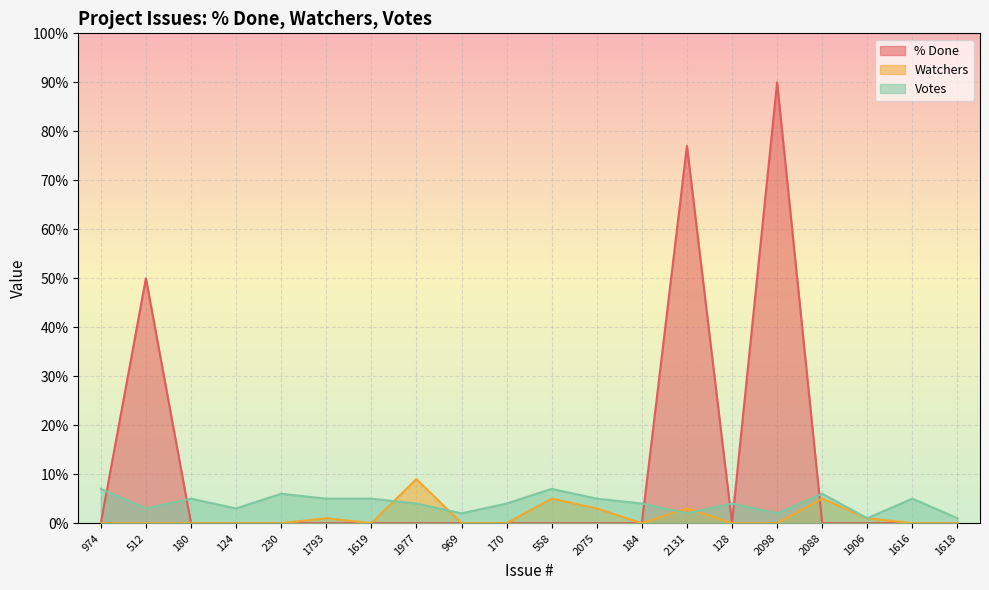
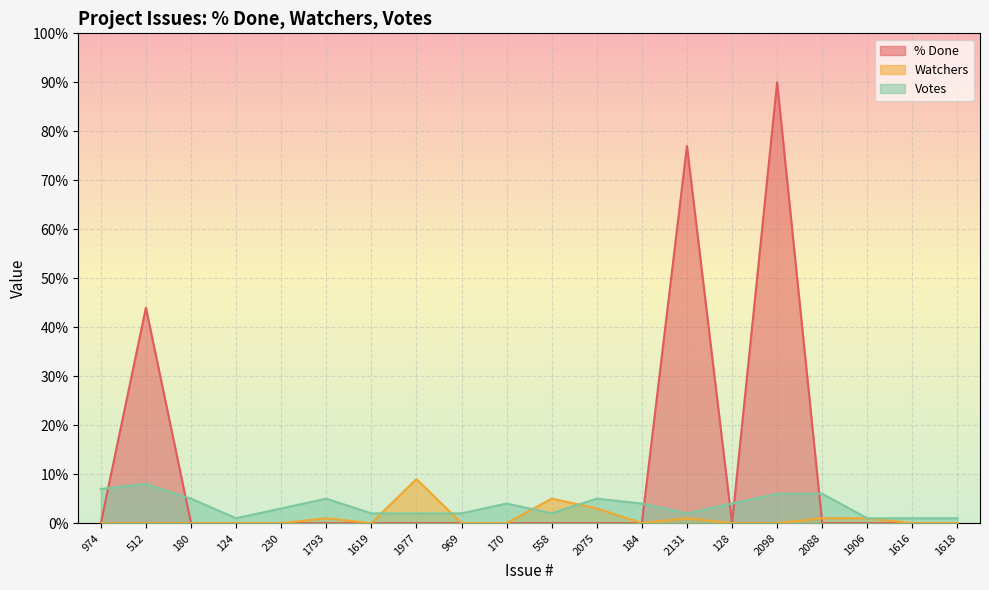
% Done, 512: 50% -> 44%
Votes, 512: 3% -> 8%
Votes, 124: 3% -> 1%
Votes, 230: 6% -> 3%
Votes, 1619: 5% -> 2%
Votes, 1977: 4% -> 2%
Votes, 558: 7% -> 2%
Watchers, 2131: 3% -> 1%
Votes, 2098: 2% -> 6%
Watchers, 2088: 5% -> 1%
Votes, 1616: 5% -> 1%
